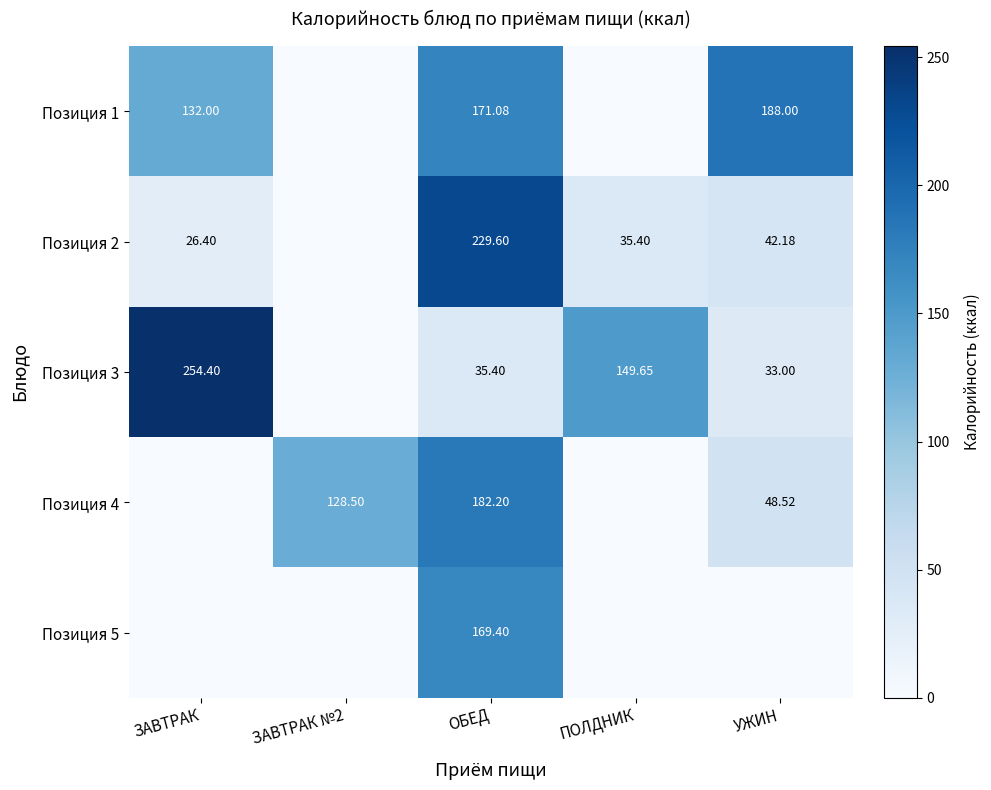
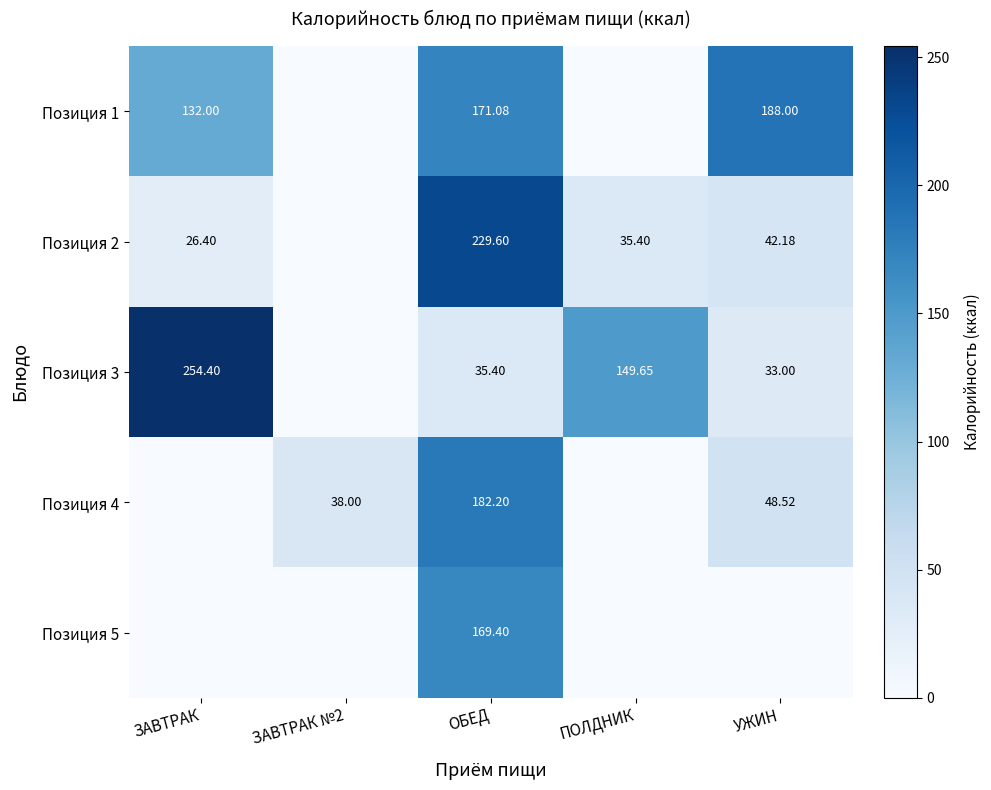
Позиция 4, ЗАВТРАК №2: 128.50 -> 38.00
